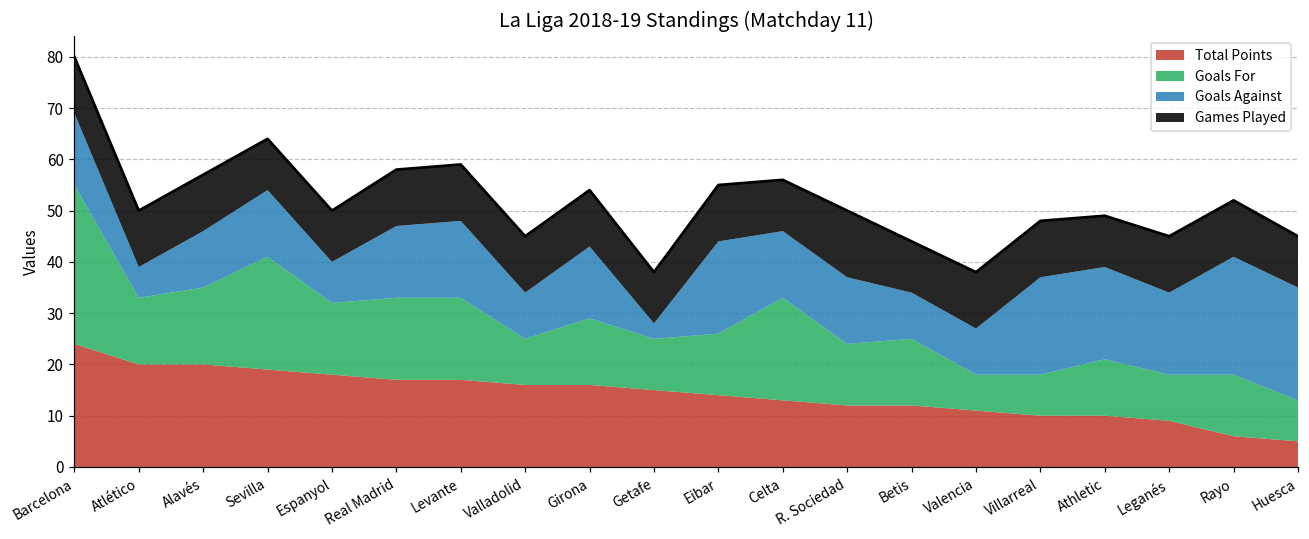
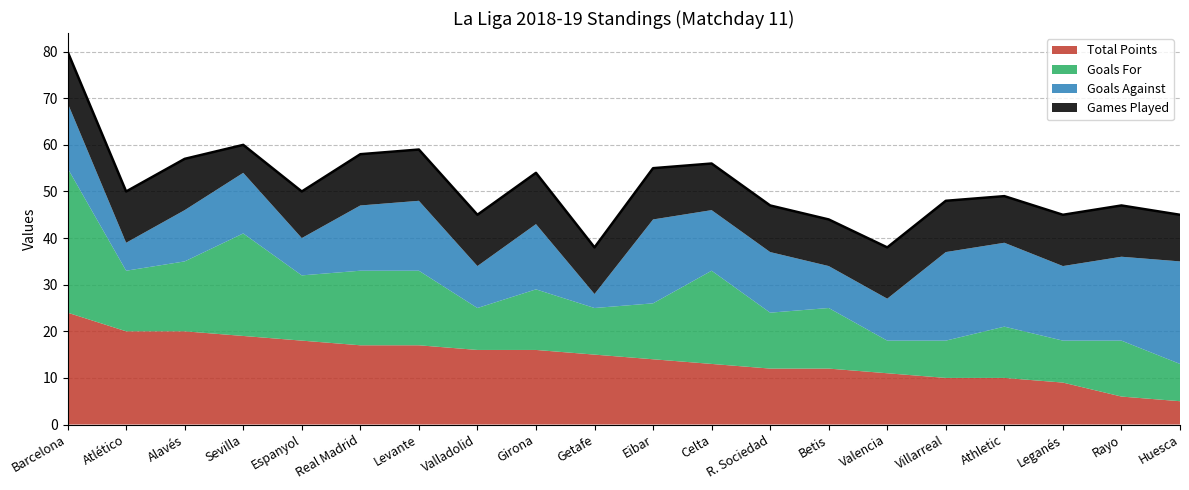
Games Played, Sevilla: 10 -> 6
Games Played, R. Sociedad: 13 -> 10
Goals Against, Rayo: 23 -> 18
